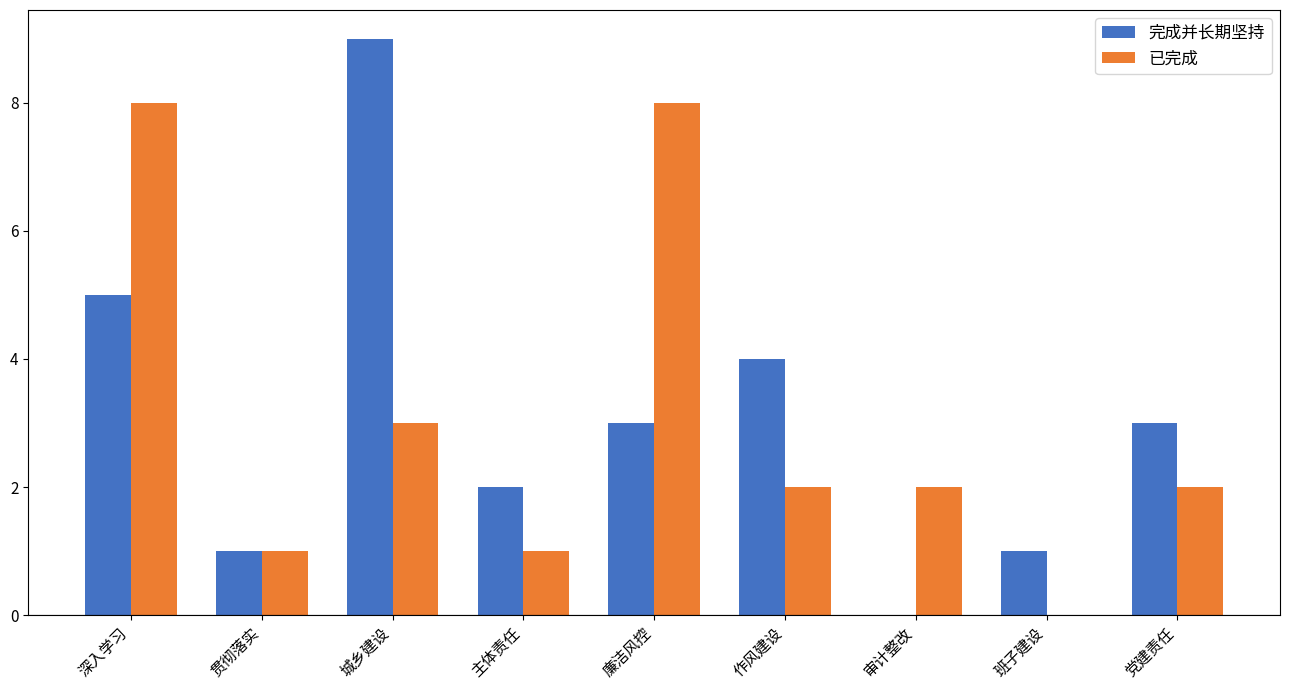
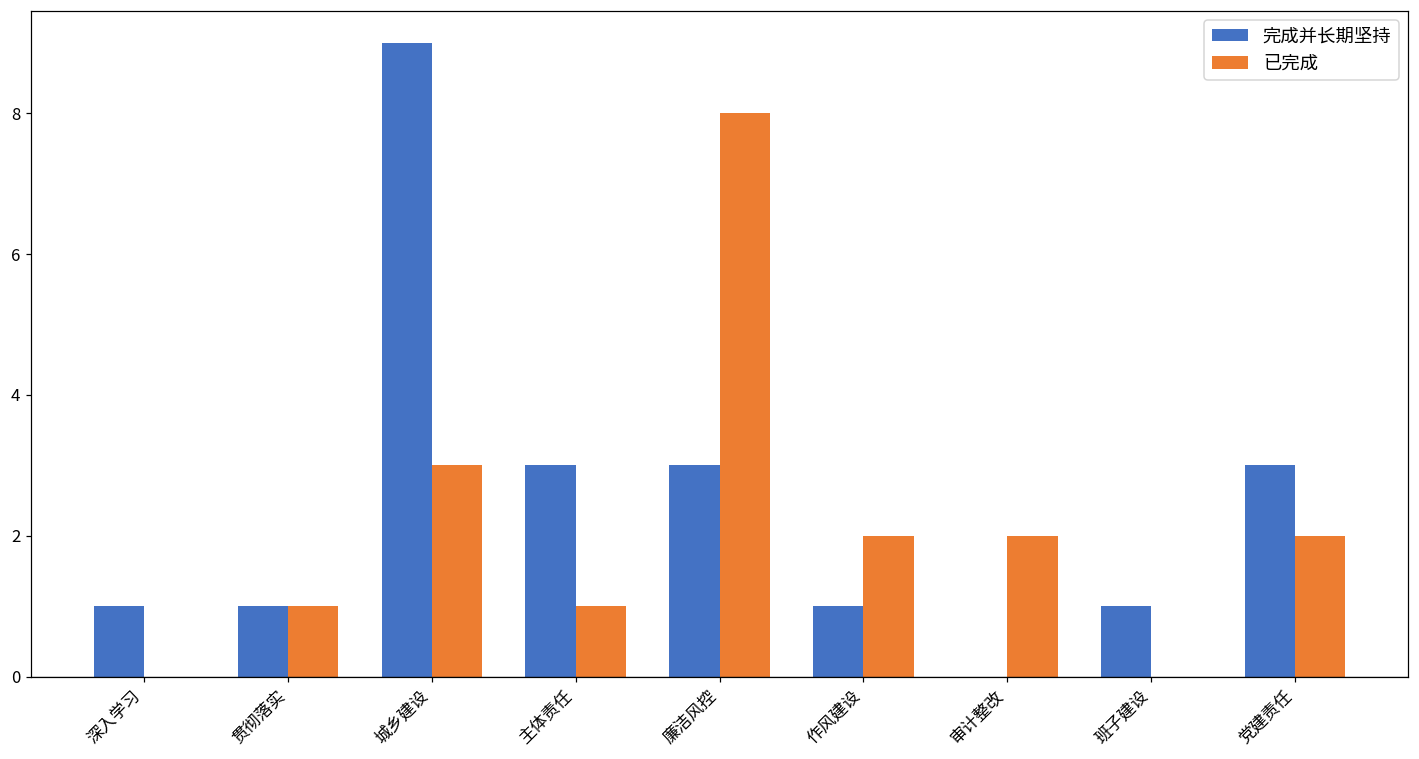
完成并长期坚持, 深入学习: 5 -> 1
已完成, 深入学习: 8 -> 0
完成并长期坚持, 主体责任: 2 -> 3
完成并长期坚持, 作风建设: 4 -> 1
